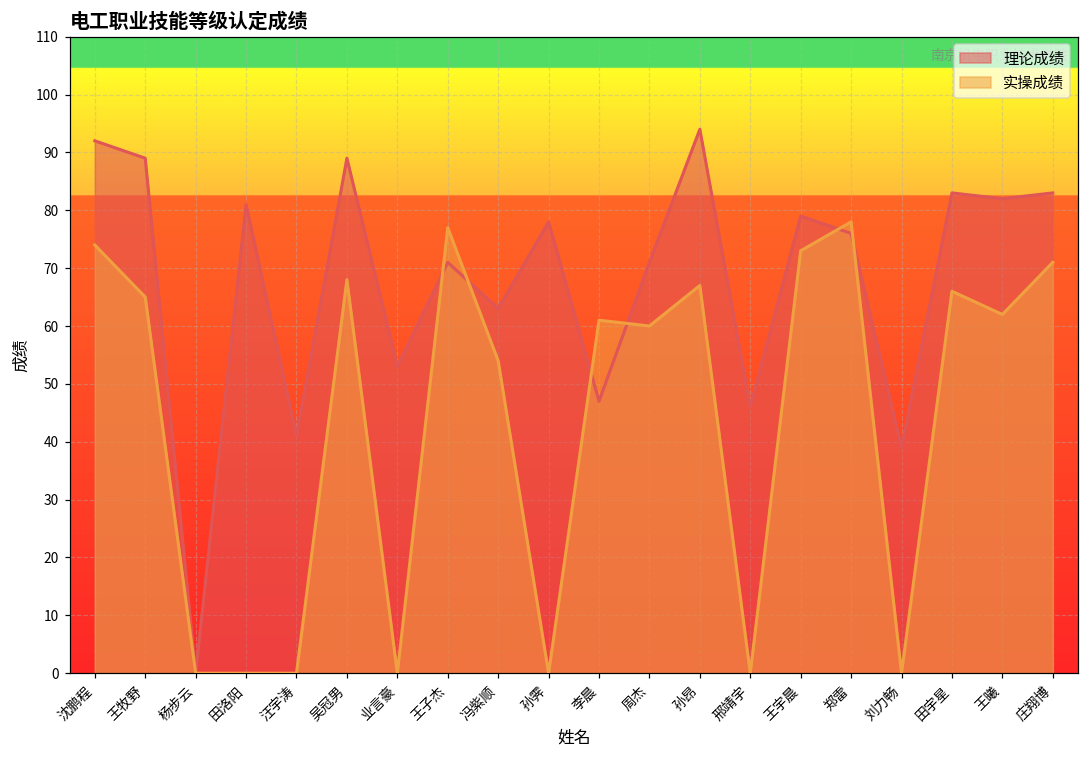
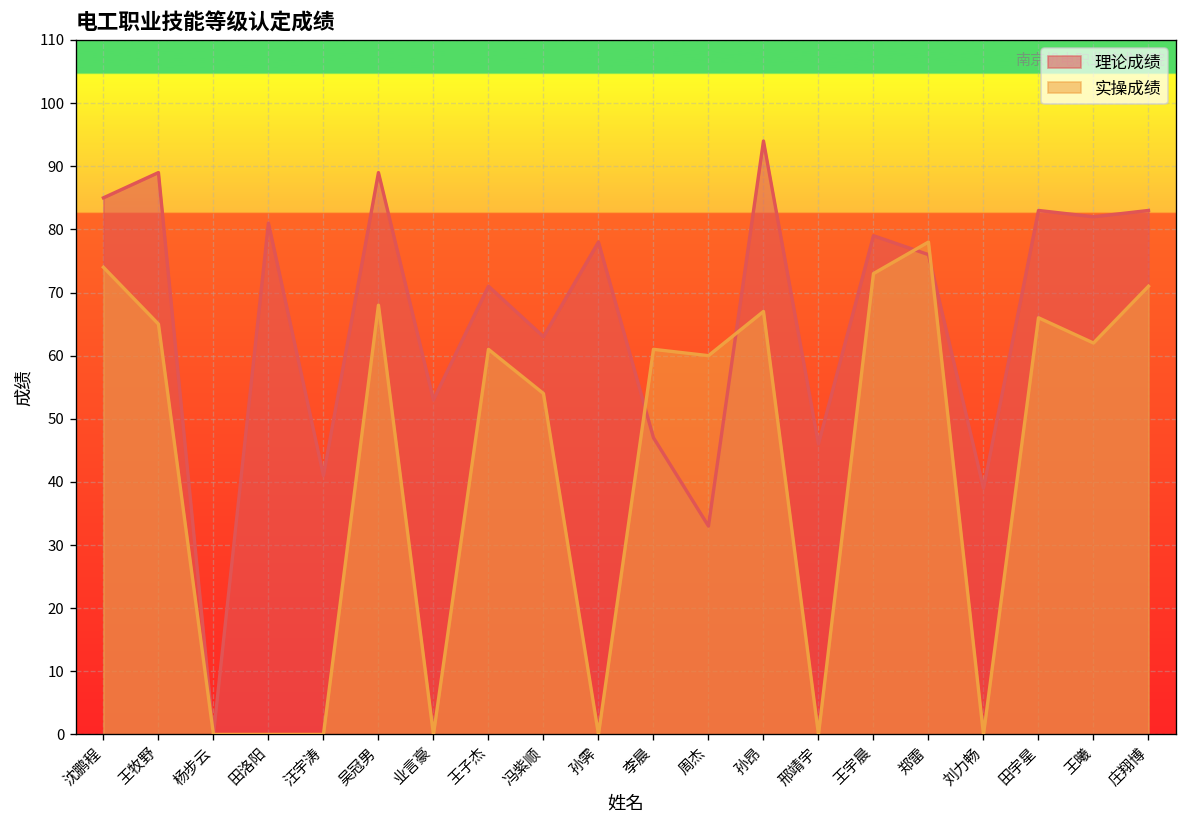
理论成绩, 沈鹏程: 92 -> 85
实操成绩, 王子杰: 77 -> 61
理论成绩, 周杰: 71 -> 33
